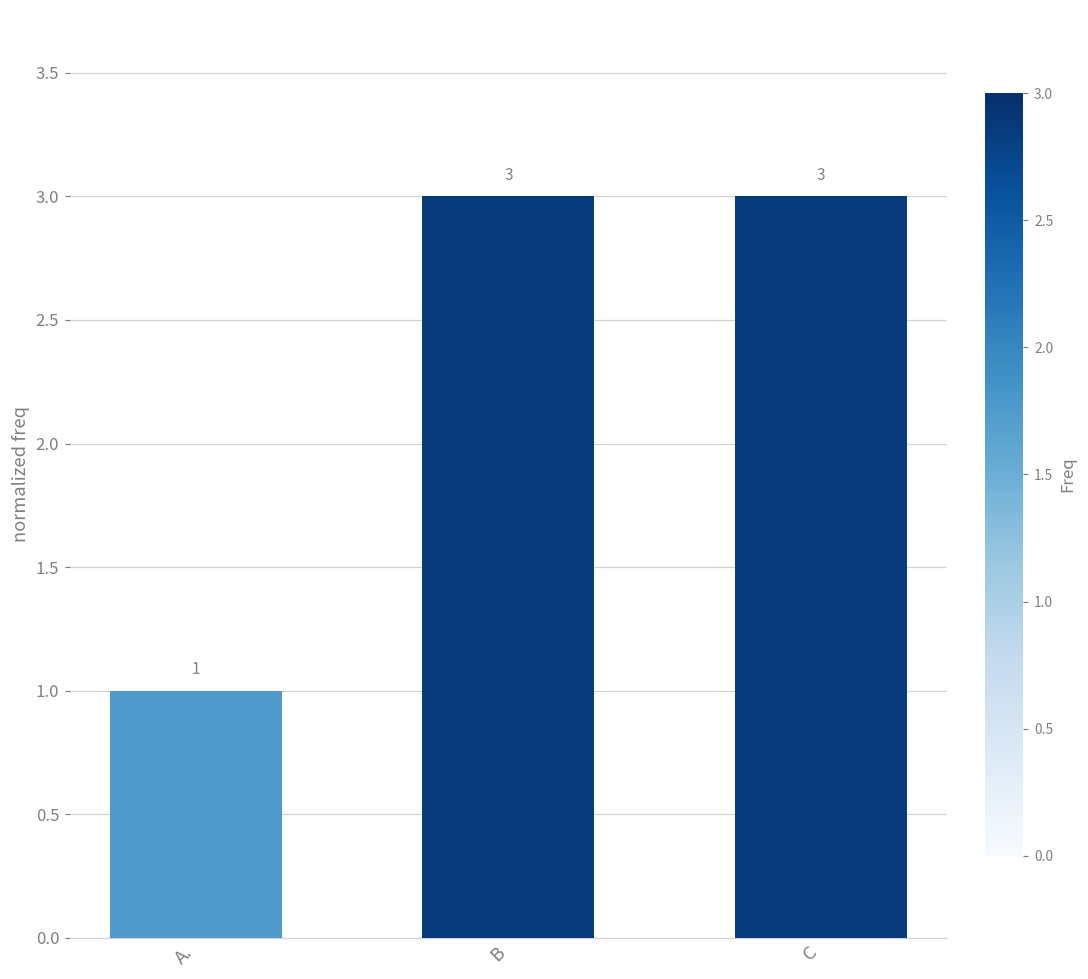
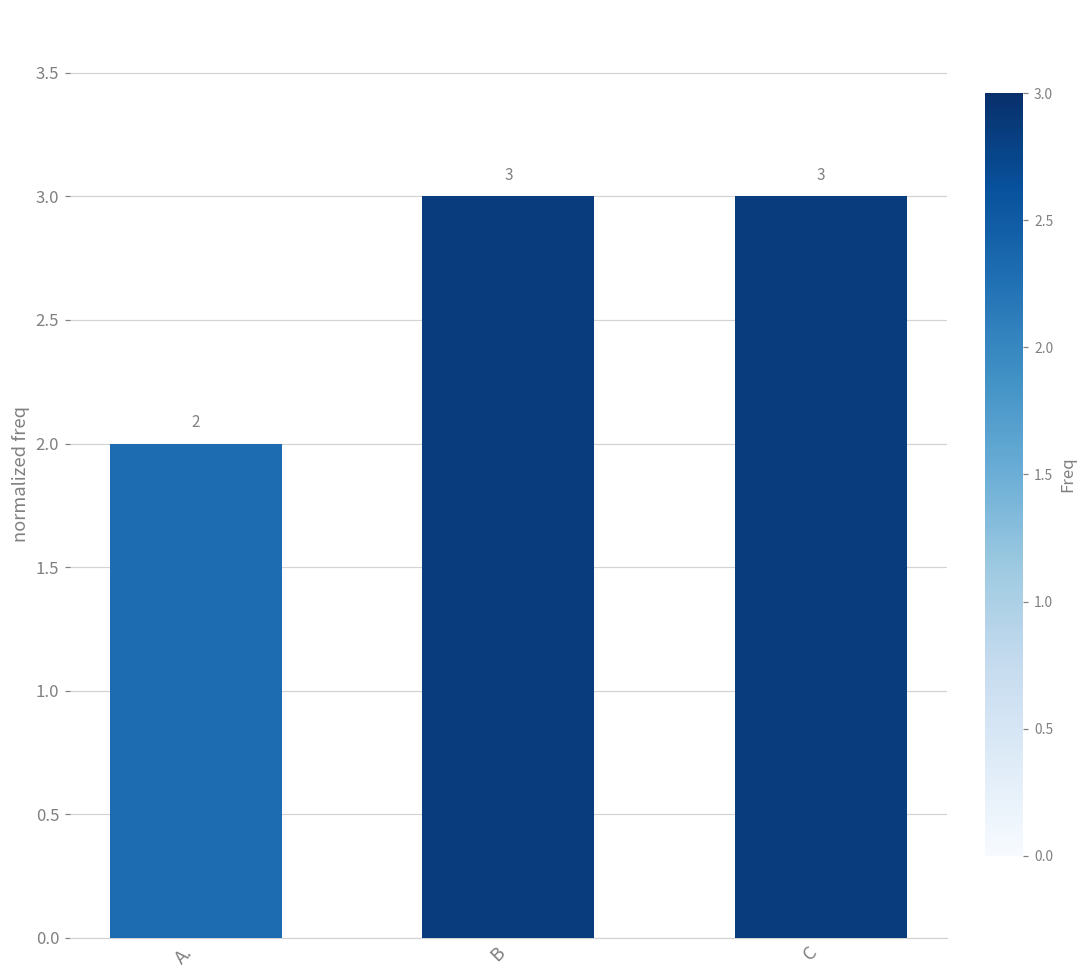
A.: 1 -> 2
